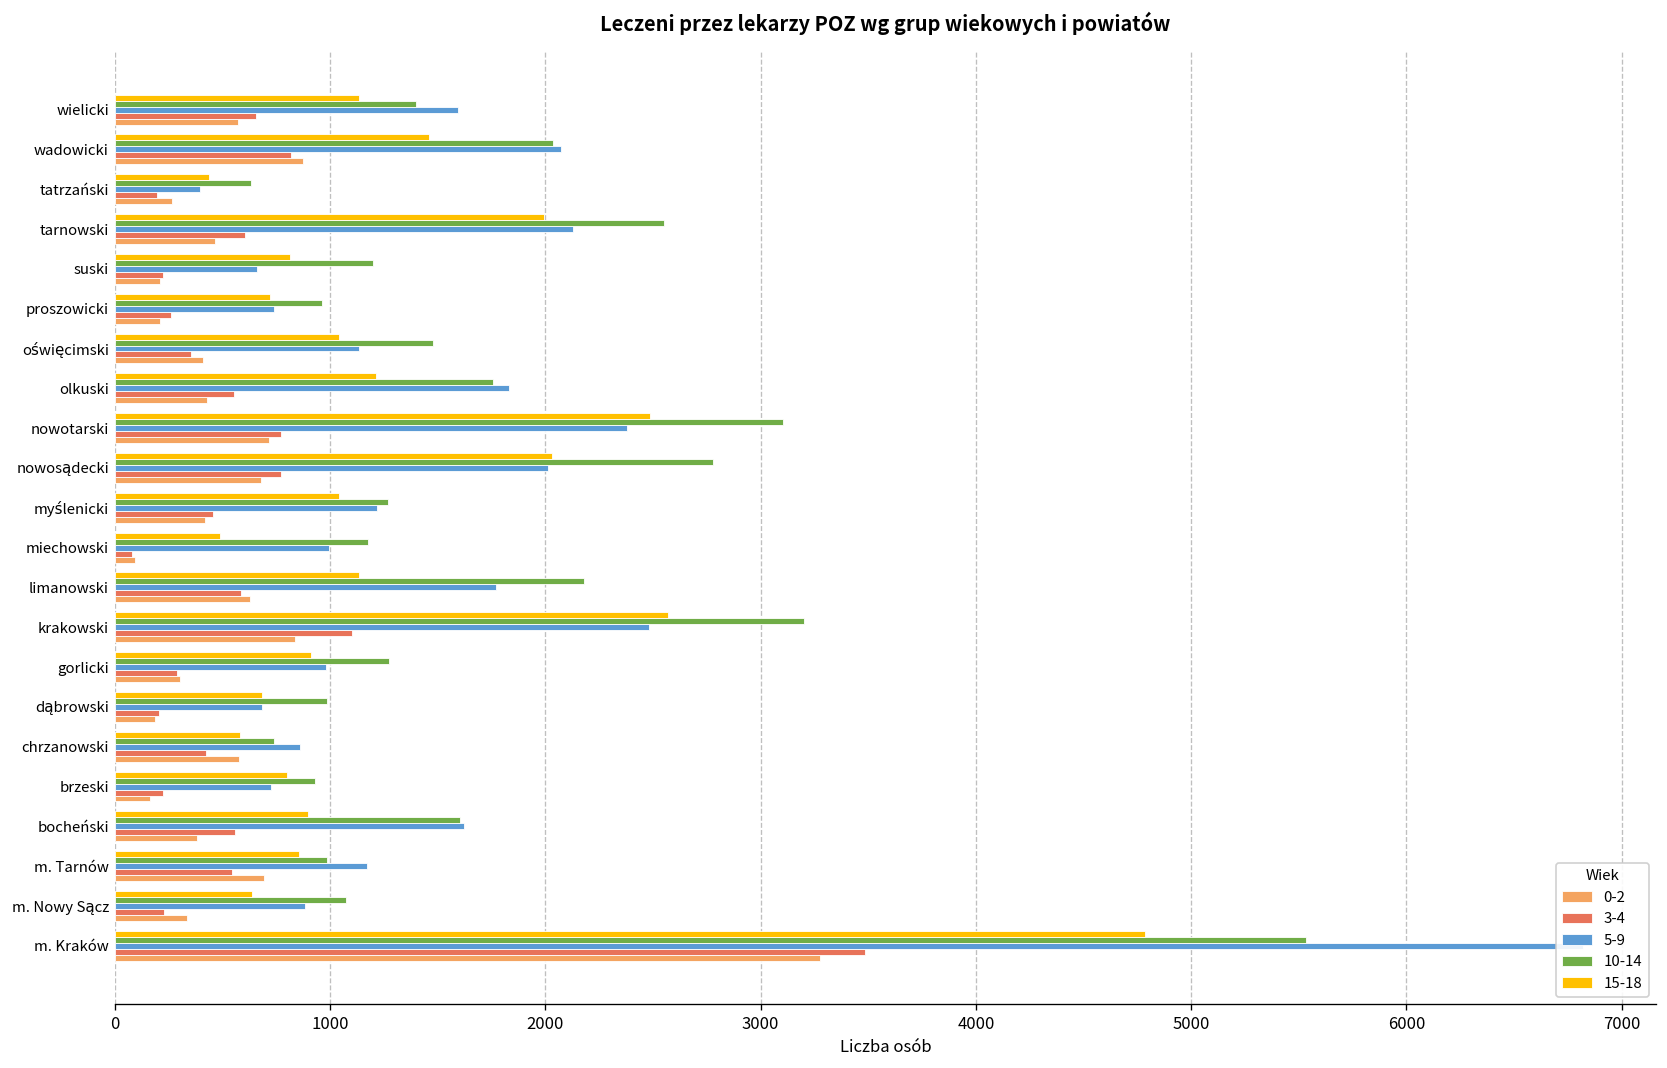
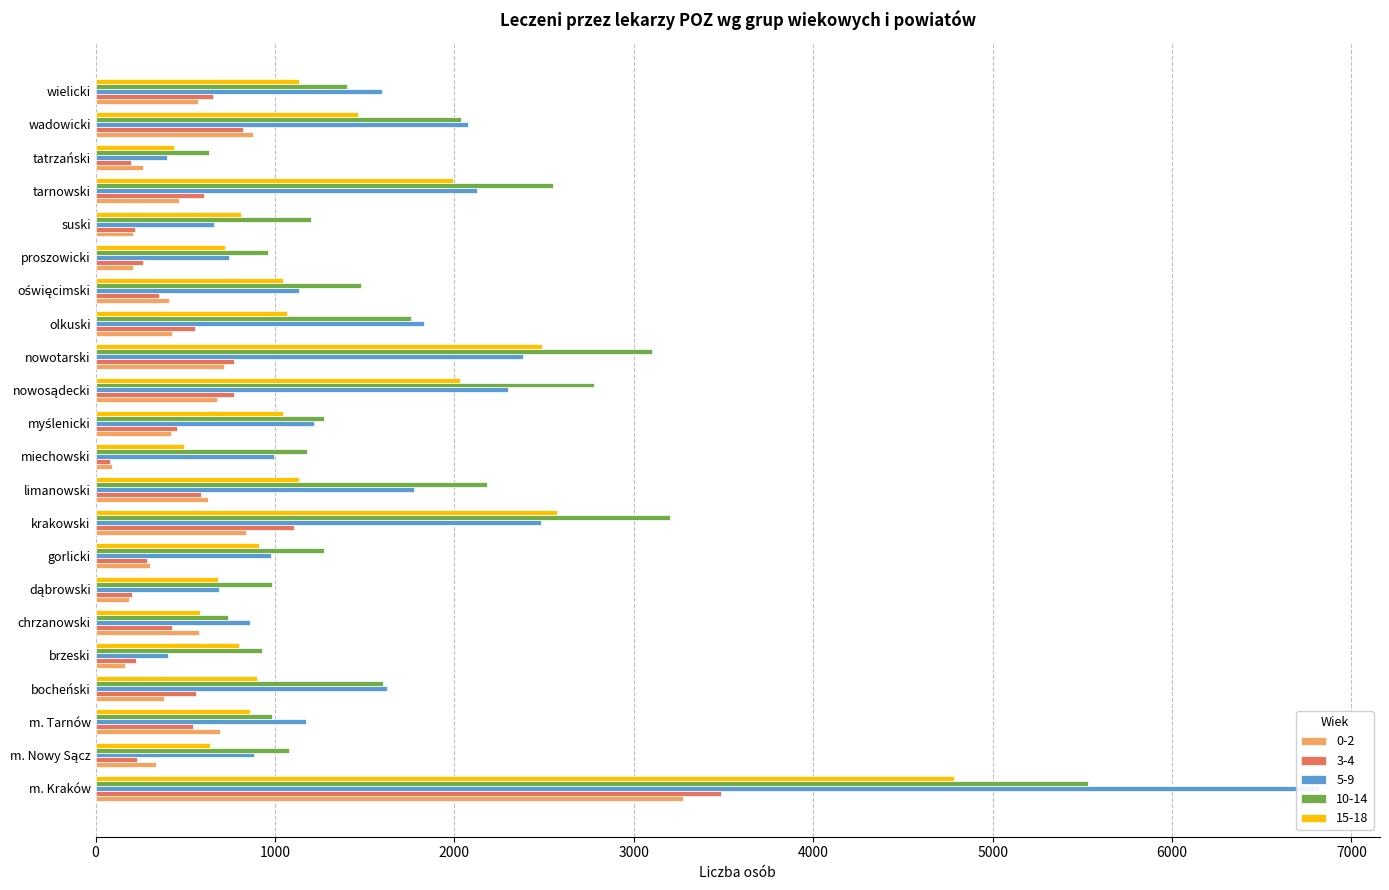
15-18, olkuski: 1210 -> 1070
5-9, nowosądecki: 2010 -> 2300
5-9, brzeski: 730 -> 400
